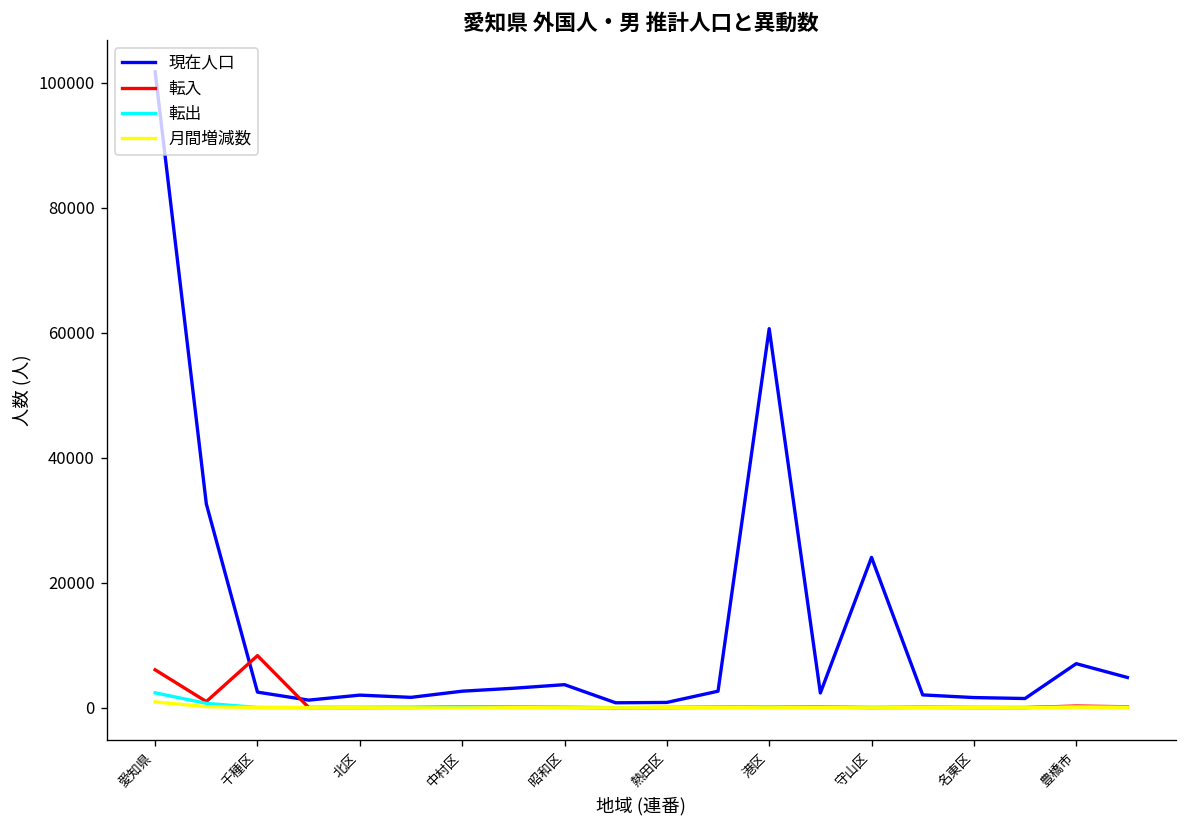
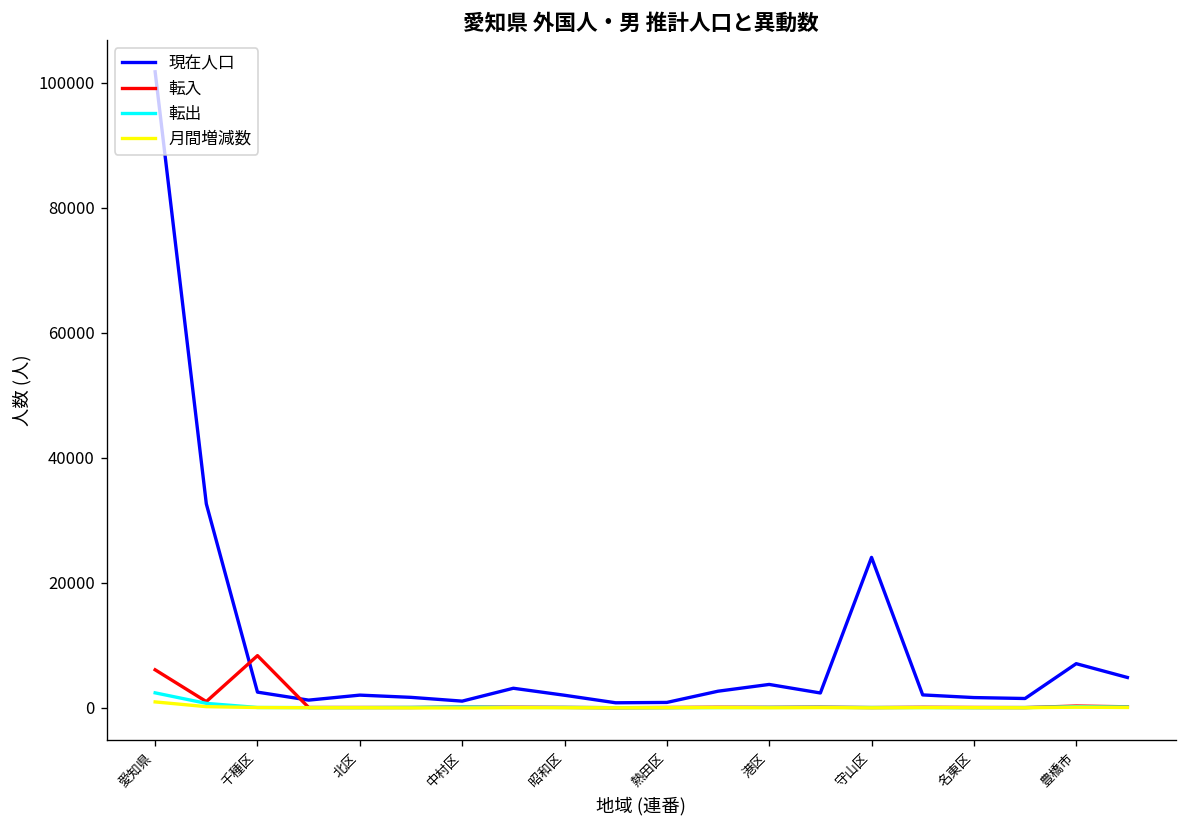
現在人口, 中村区: 3000 -> 1000
現在人口, 昭和区: 4000 -> 2000
現在人口, 港区: 61000 -> 4000
